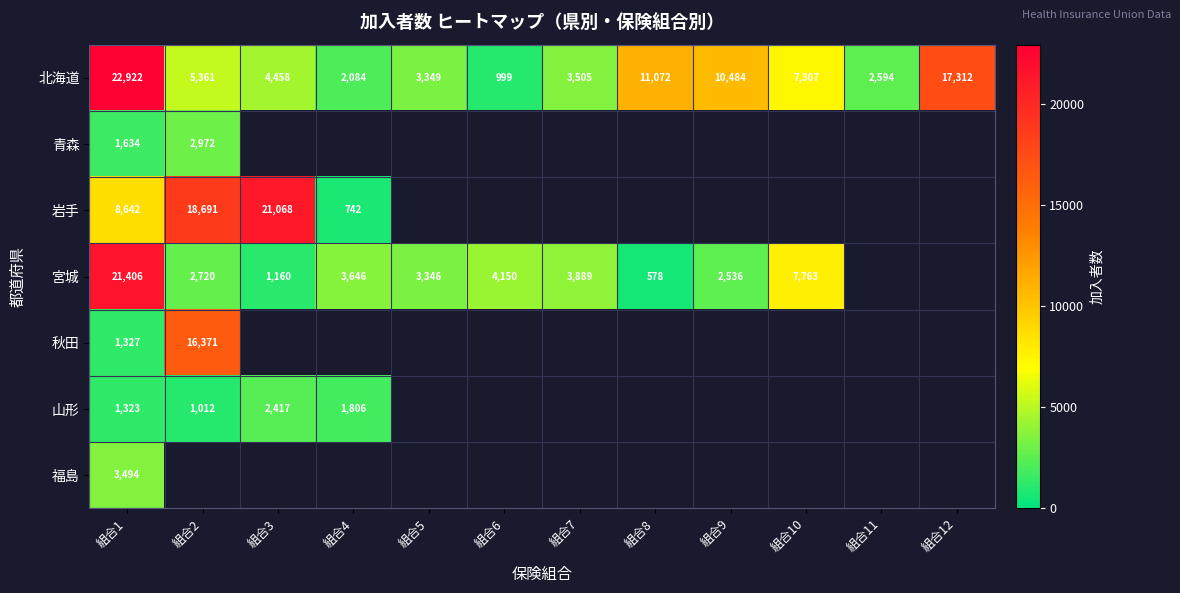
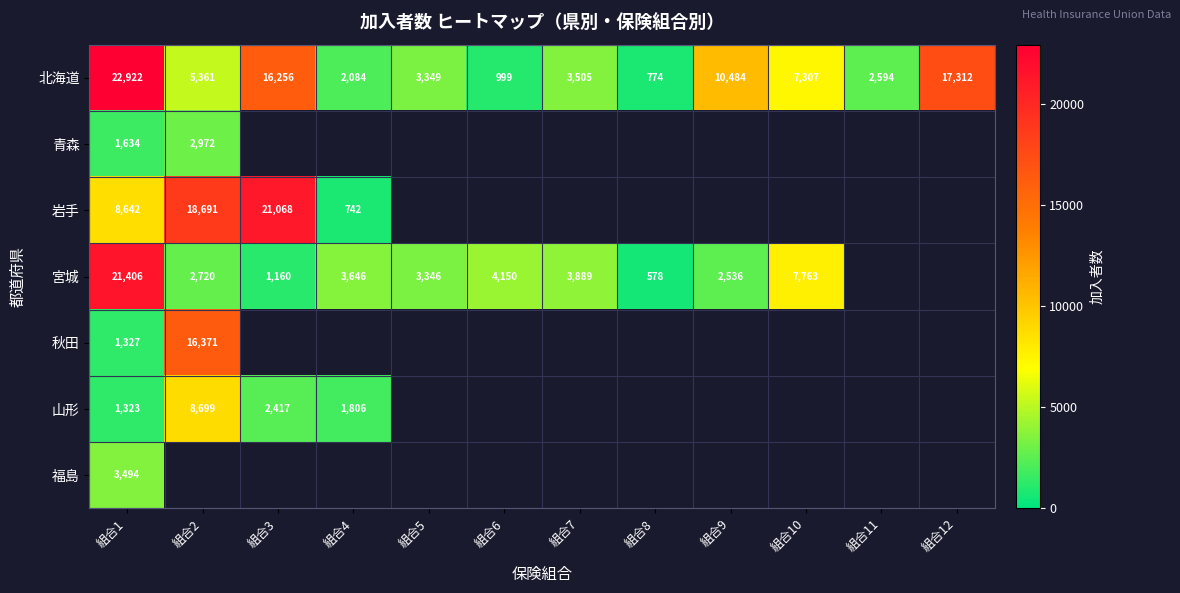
北海道, 組合3: 4,458 -> 16,256
北海道, 組合8: 11,072 -> 774
山形, 組合2: 1,012 -> 8,699
